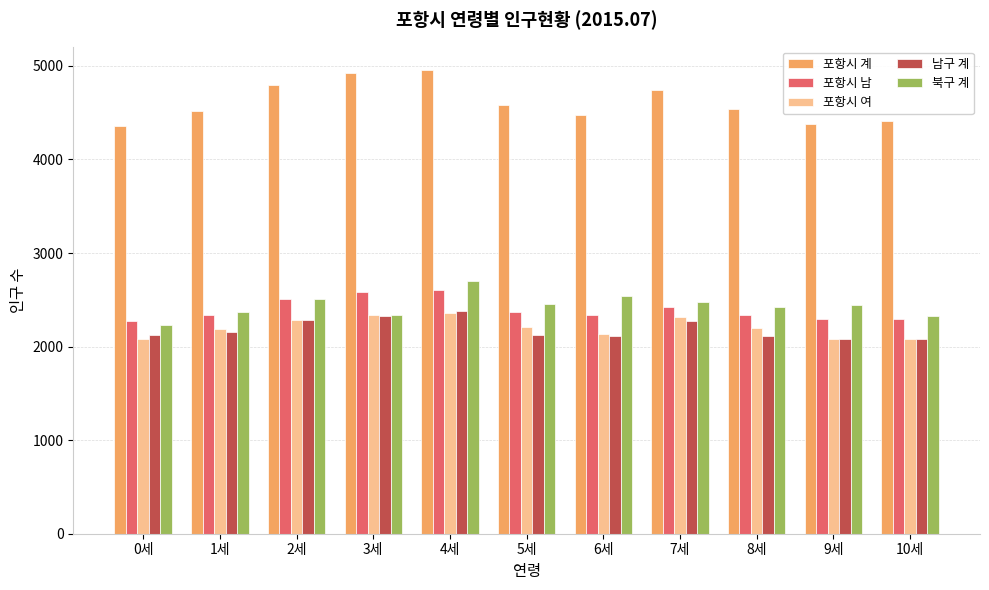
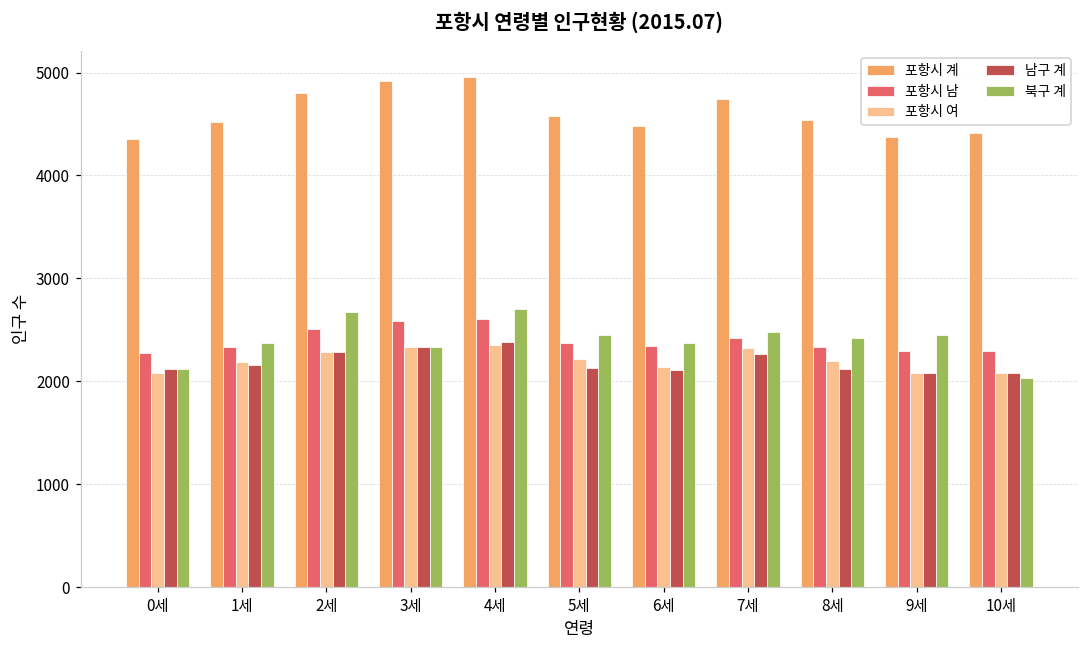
북구 계, 0세: 2200 -> 2100
북구 계, 2세: 2500 -> 2700
북구 계, 6세: 2500 -> 2400
북구 계, 10세: 2300 -> 2000
